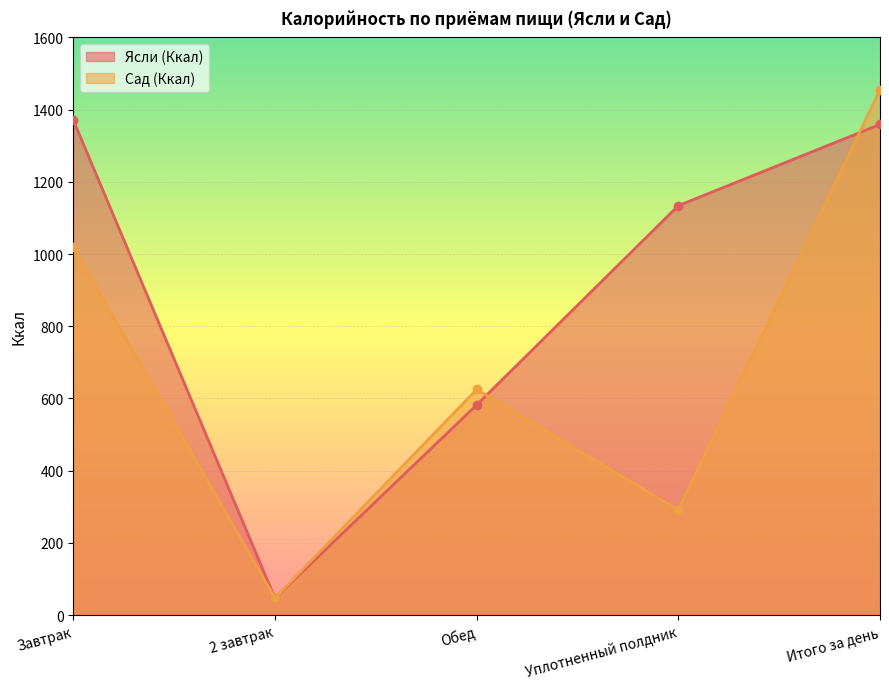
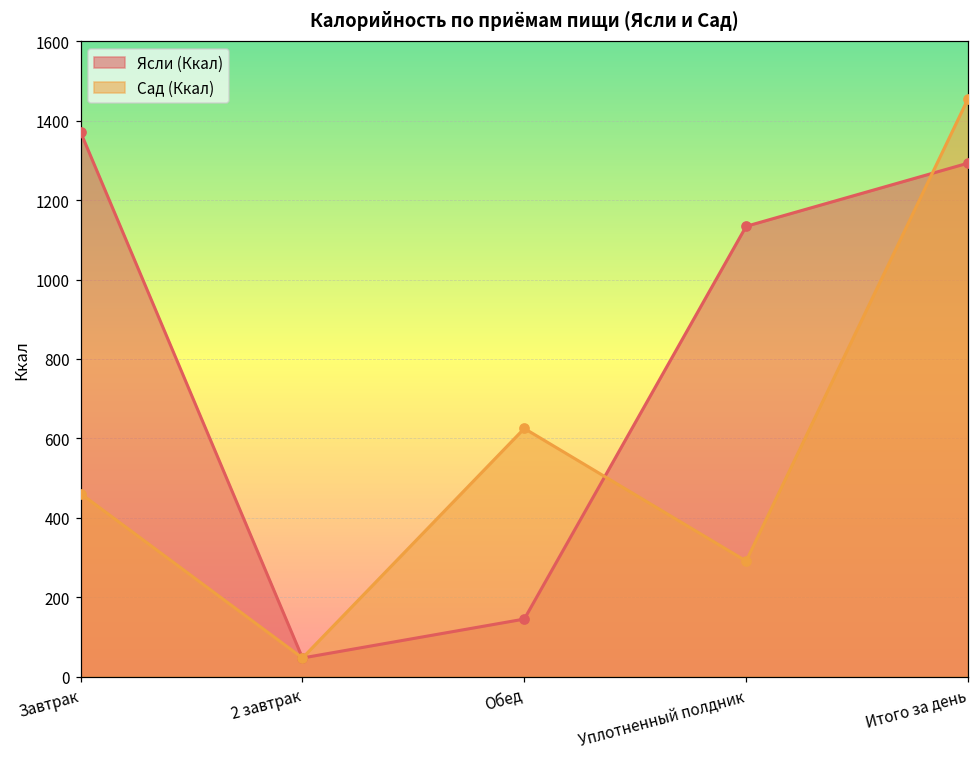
Сад (Ккал), Завтрак: 1020 -> 460
Ясли (Ккал), Обед: 580 -> 150
Ясли (Ккал), Итого за день: 1360 -> 1290
